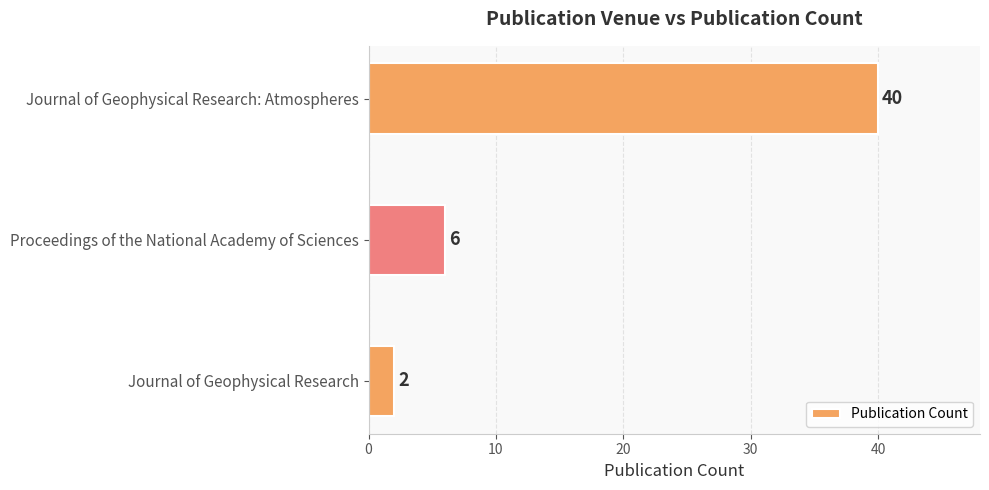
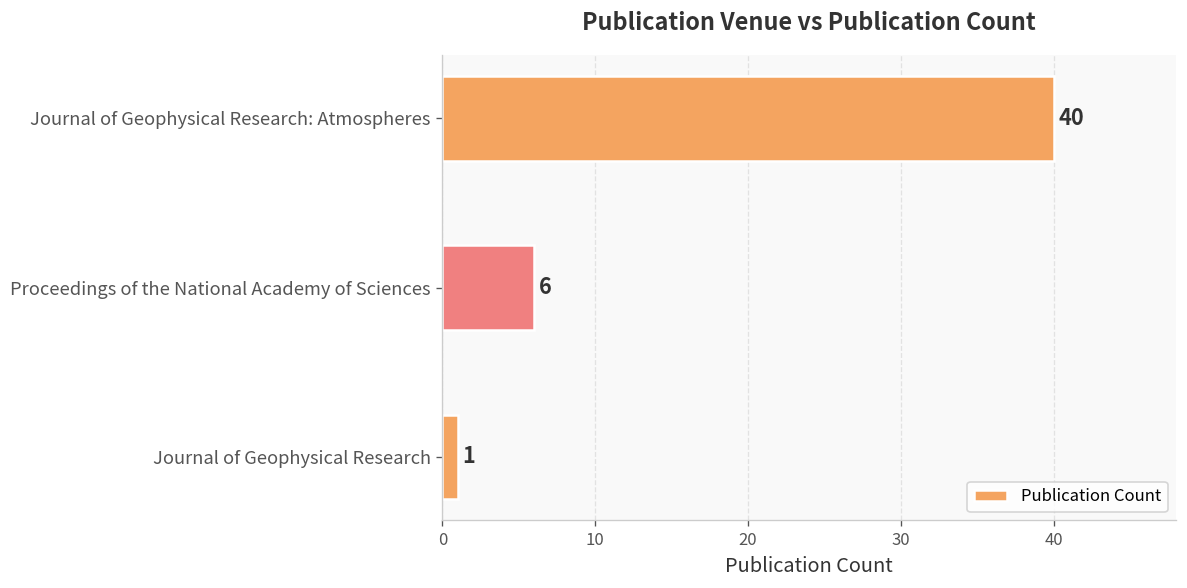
Journal of Geophysical Research: 2 -> 1
